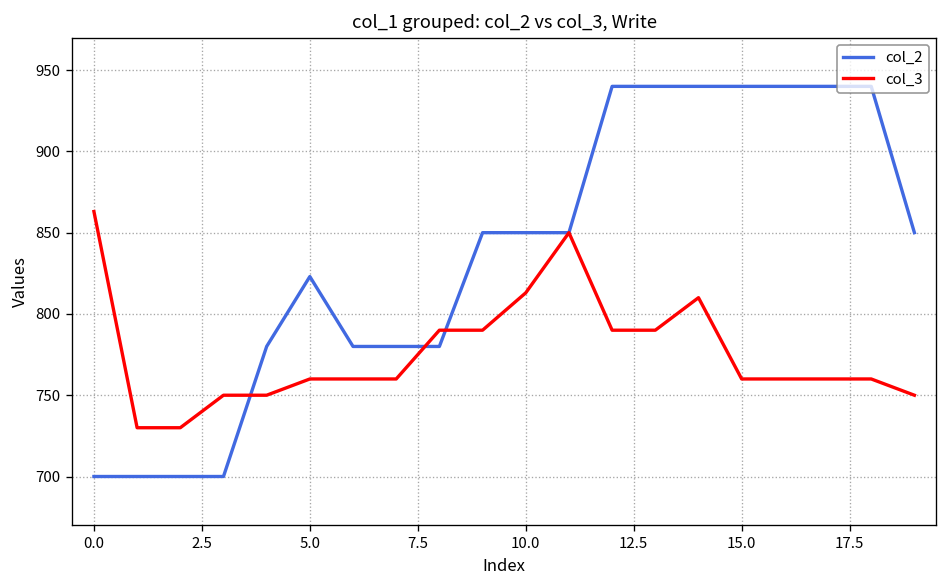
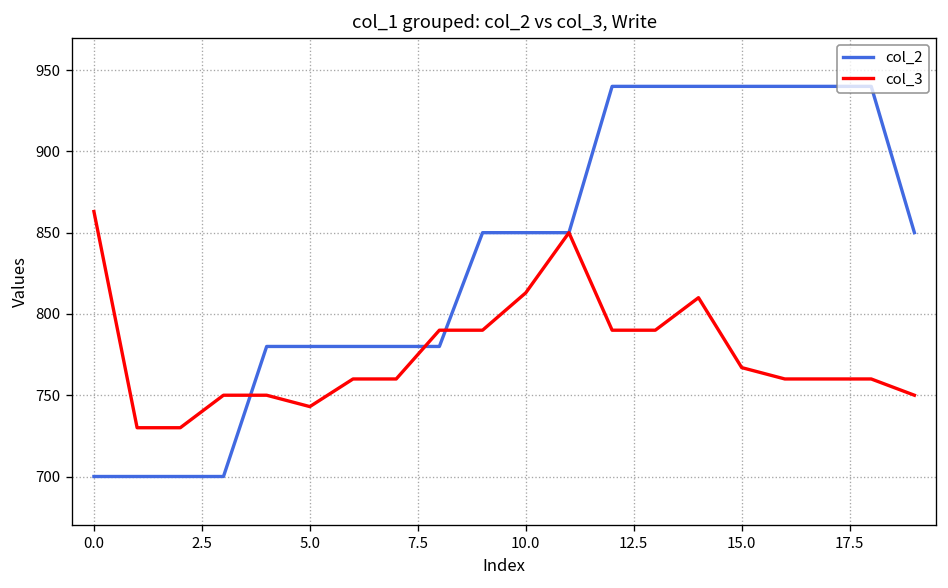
col_2, 5.0: 823 -> 780
col_3, 5.0: 760 -> 743
col_3, 15.0: 760 -> 767
